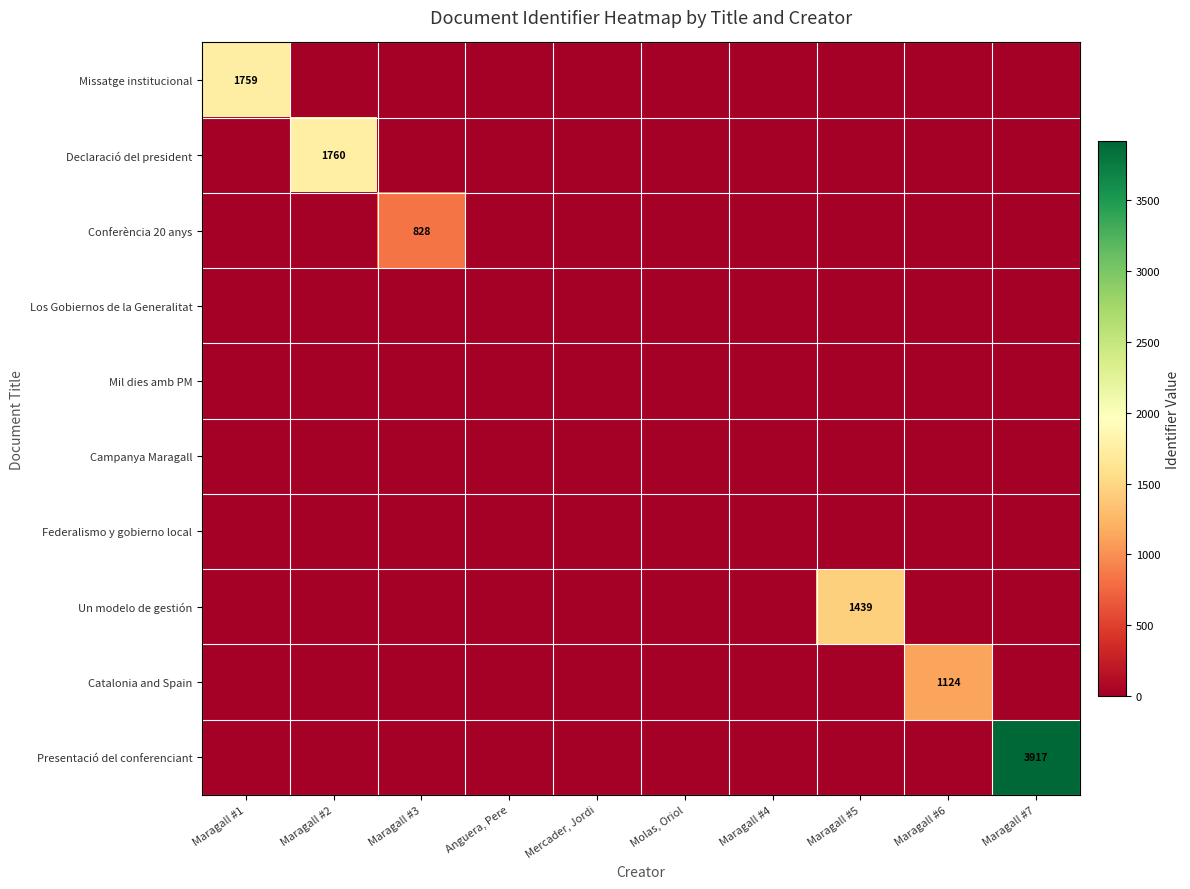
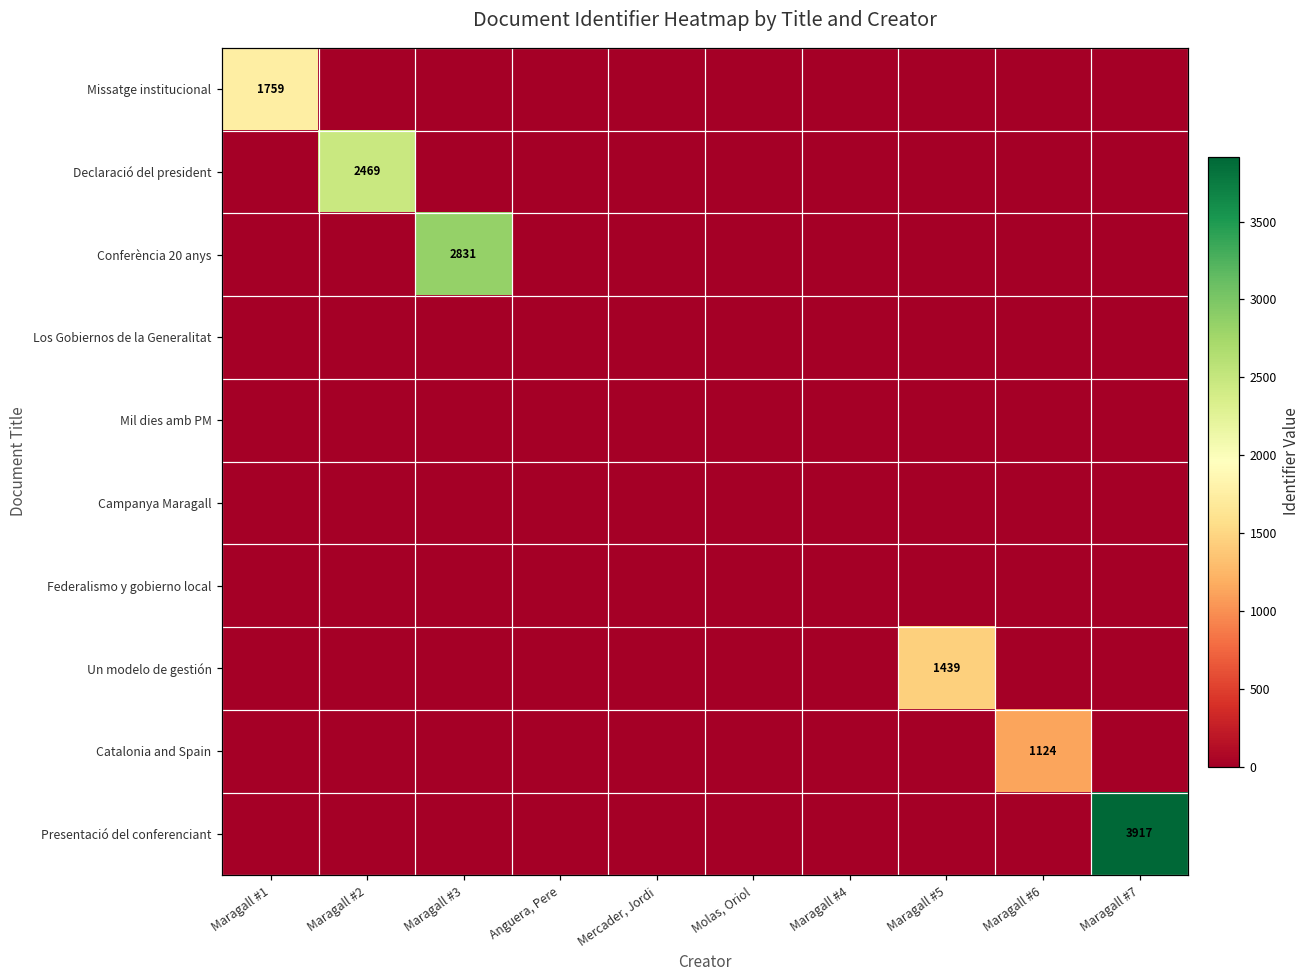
Declaració del president, Maragall #2: 1760 -> 2469
Conferència 20 anys, Maragall #3: 828 -> 2831
